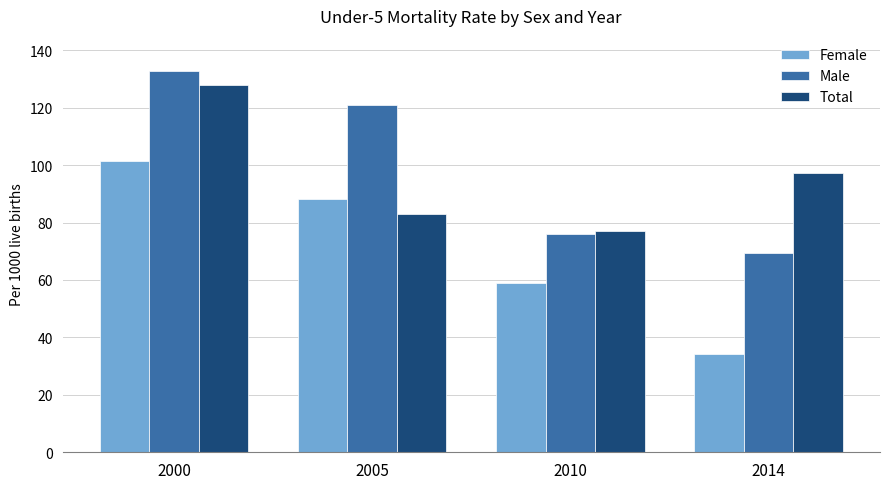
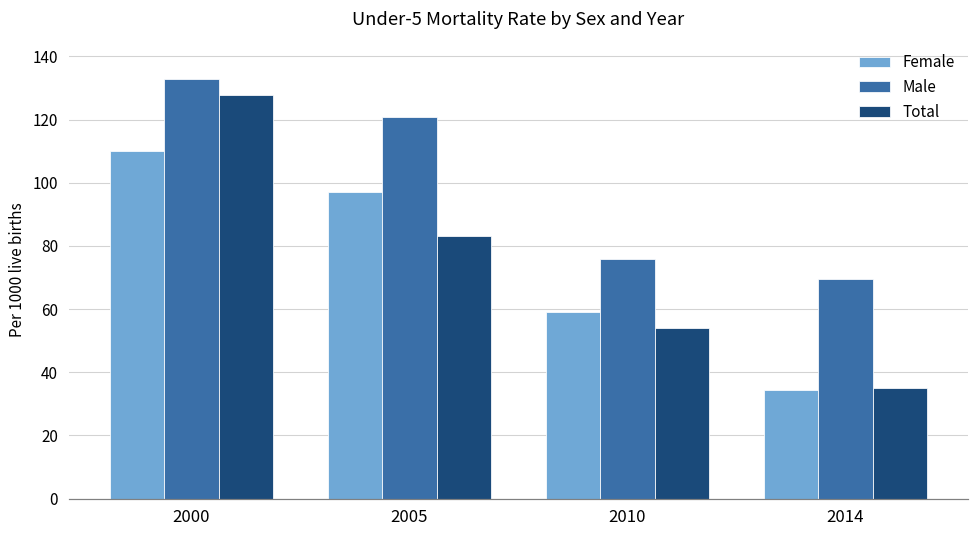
Female, 2000: 102 -> 110
Female, 2005: 88 -> 97
Total, 2010: 77 -> 54
Total, 2014: 97 -> 35
